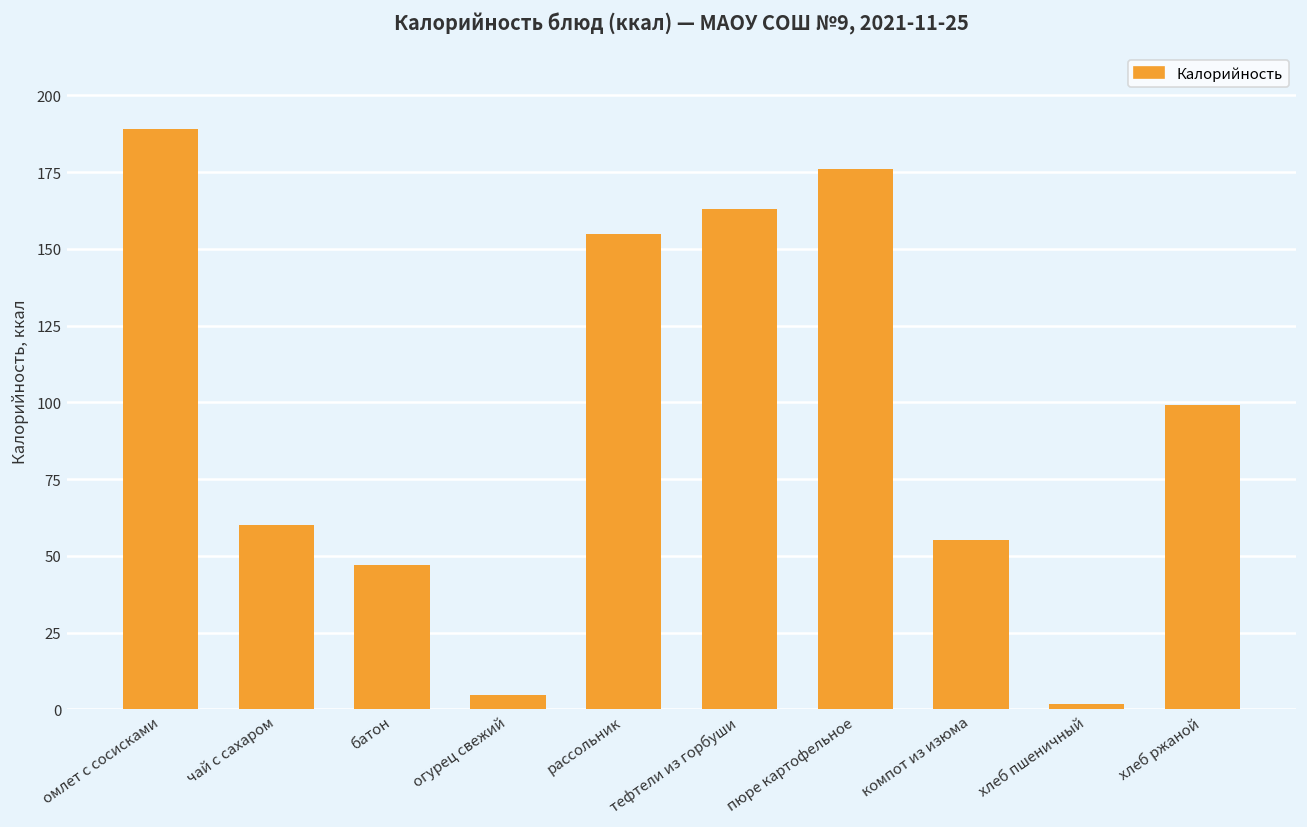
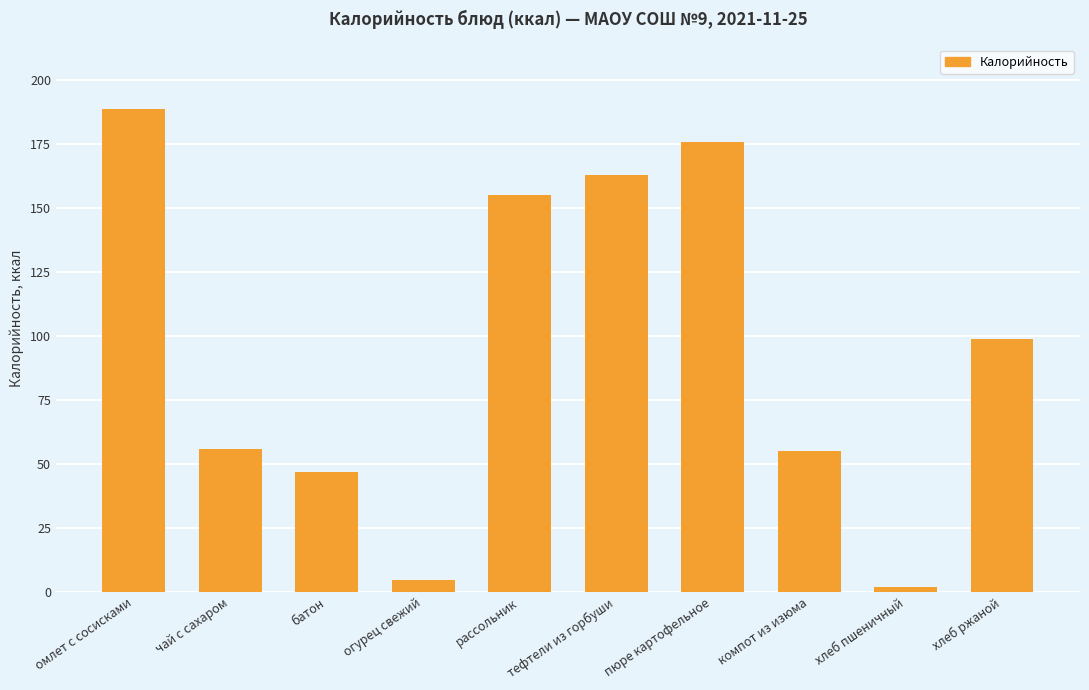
чай с сахаром: 60 -> 56
